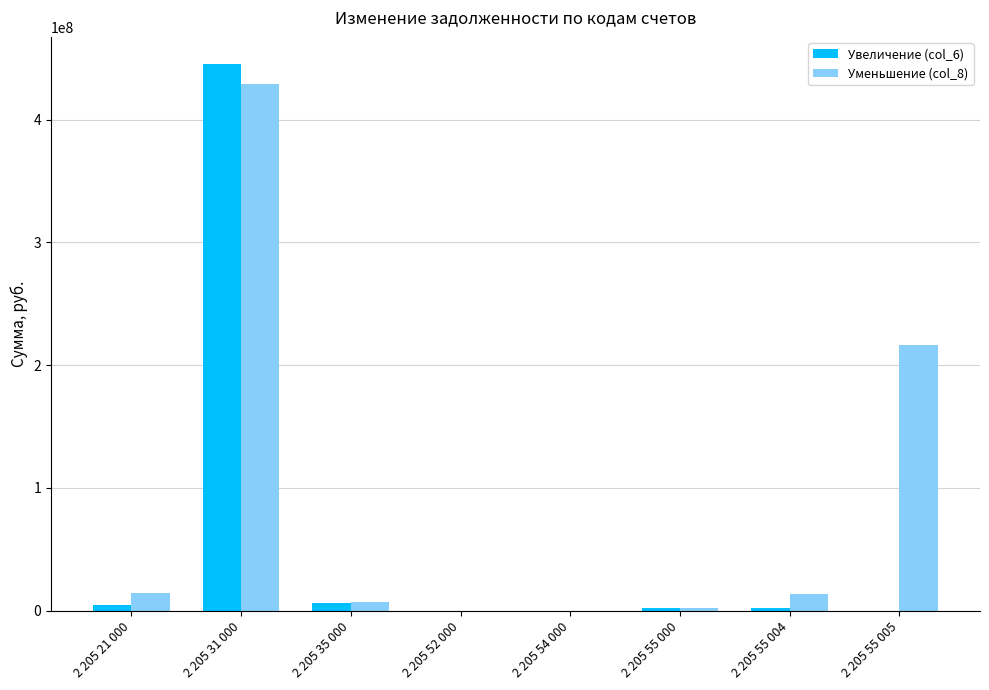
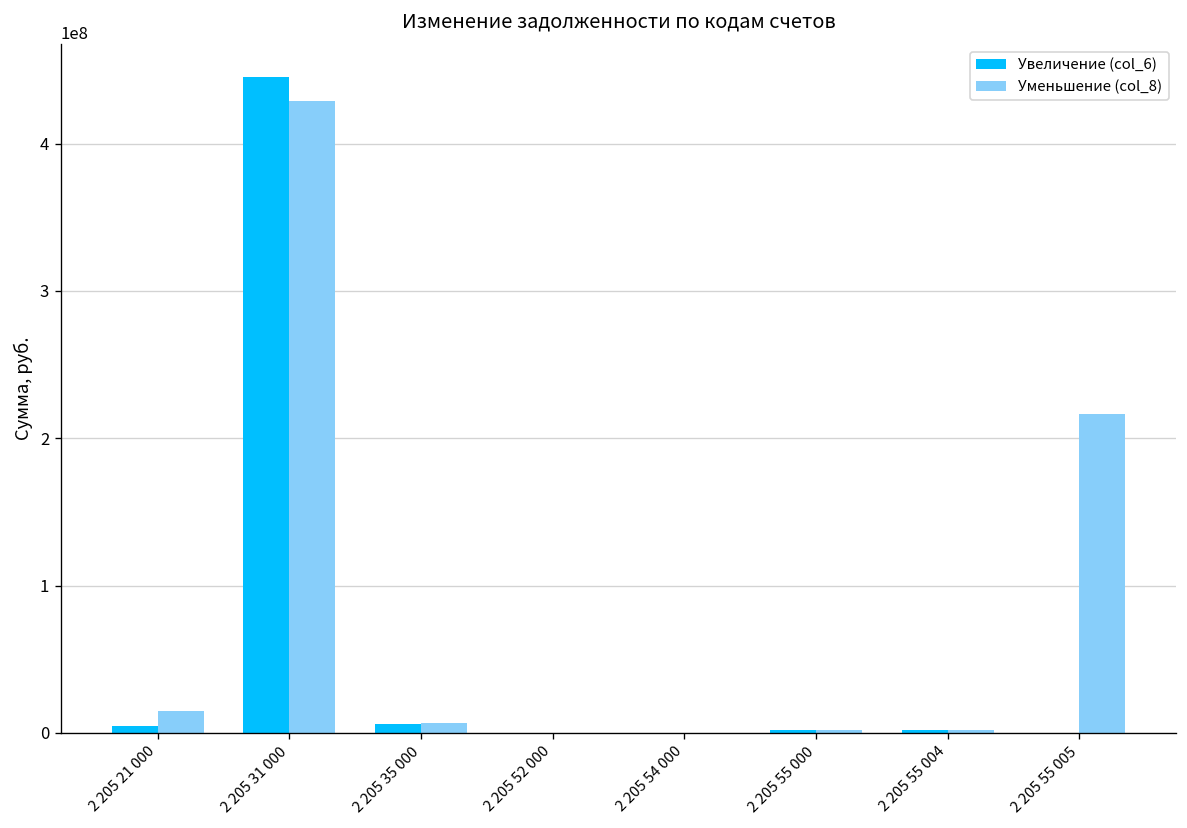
Уменьшение (col_8), 2 205 55 004: 13000000 -> 2000000
